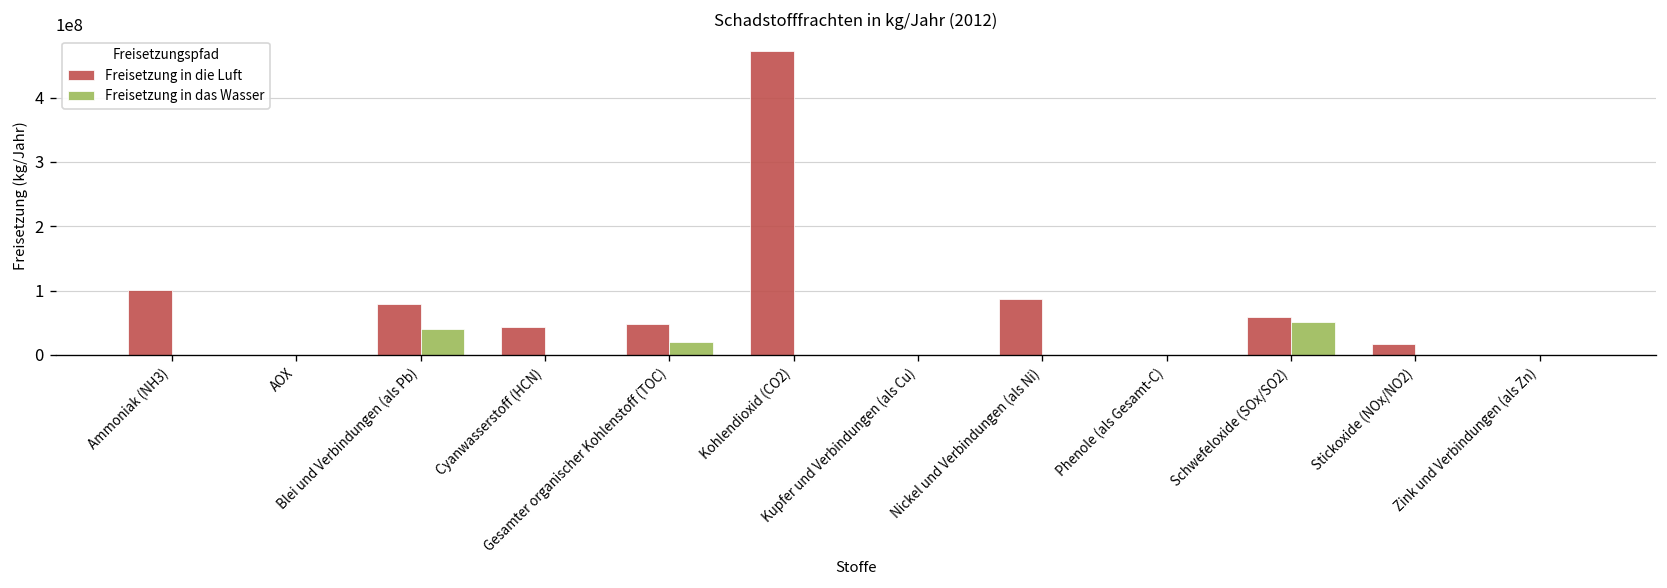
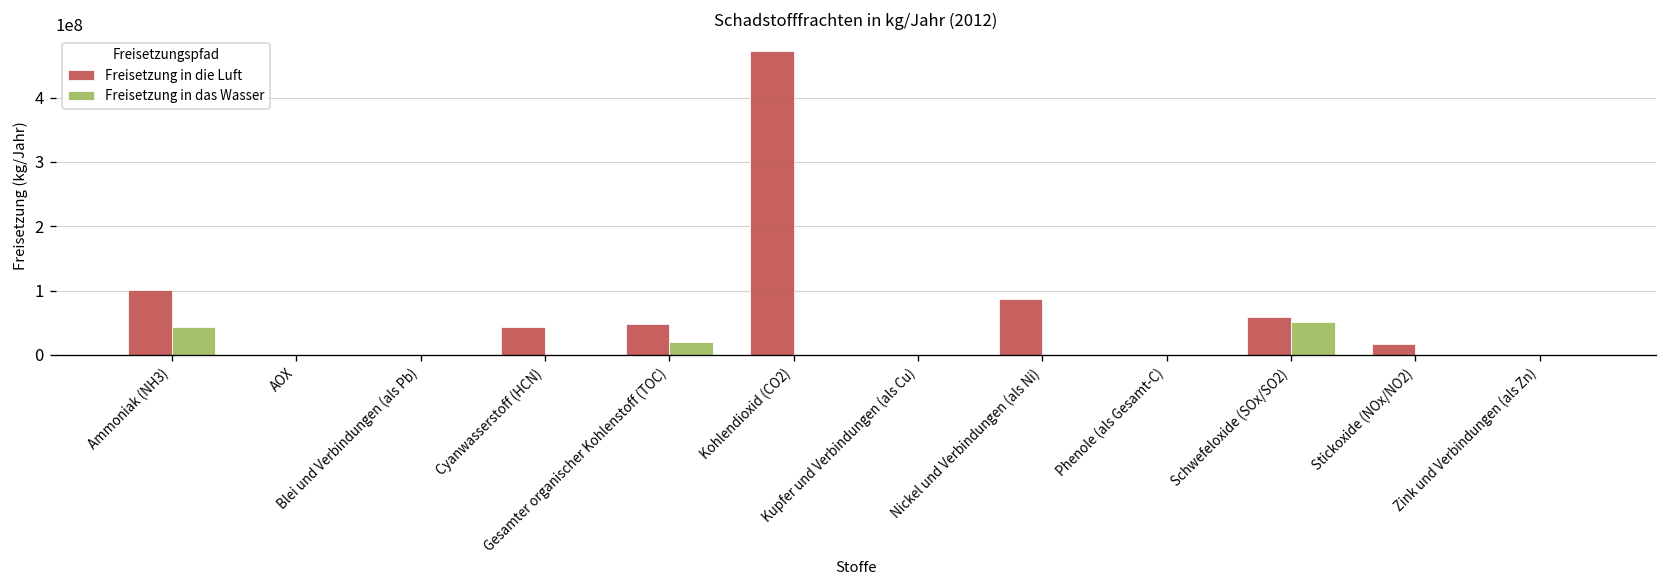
Freisetzung in das Wasser, Ammoniak (NH3): 0 -> 40000000
Freisetzung in die Luft, Blei und Verbindungen (als Pb): 80000000 -> 0
Freisetzung in das Wasser, Blei und Verbindungen (als Pb): 40000000 -> 0
